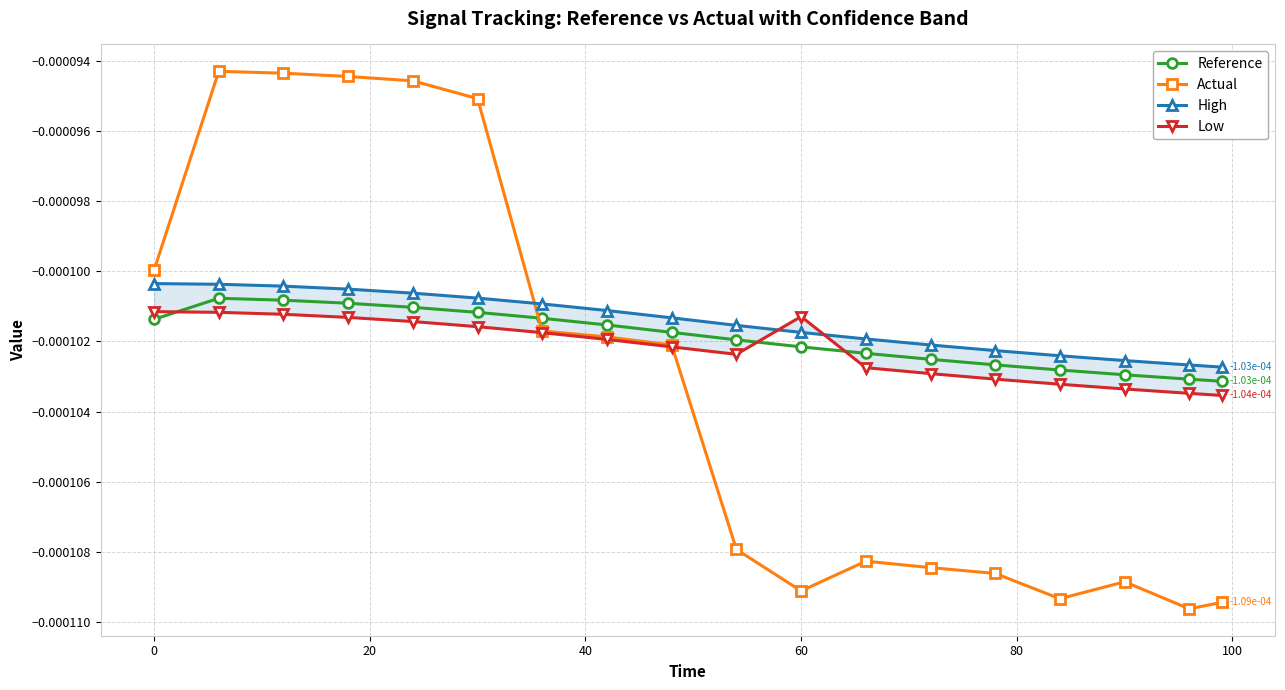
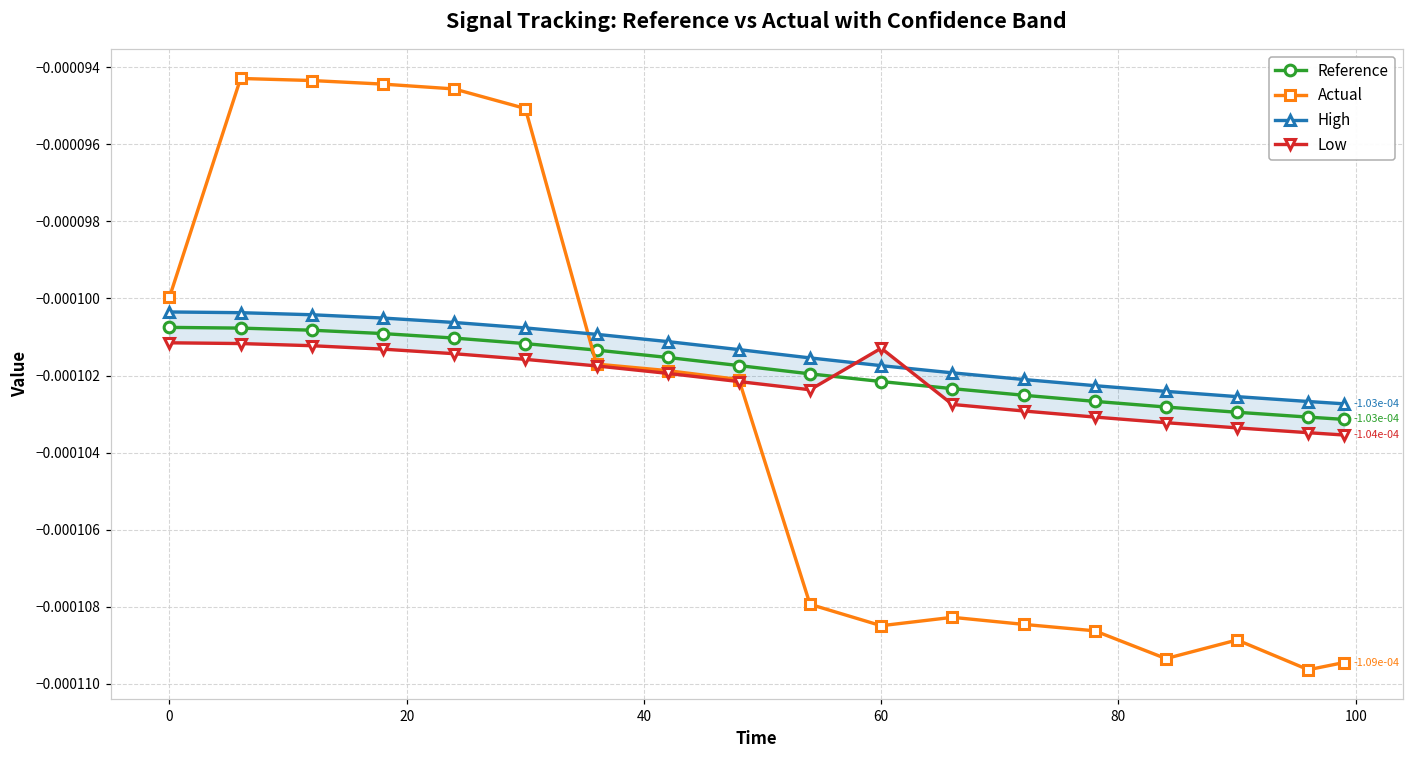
Reference, 0: -0.0001014 -> -0.0001007
Actual, 60: -0.0001091 -> -0.0001085
